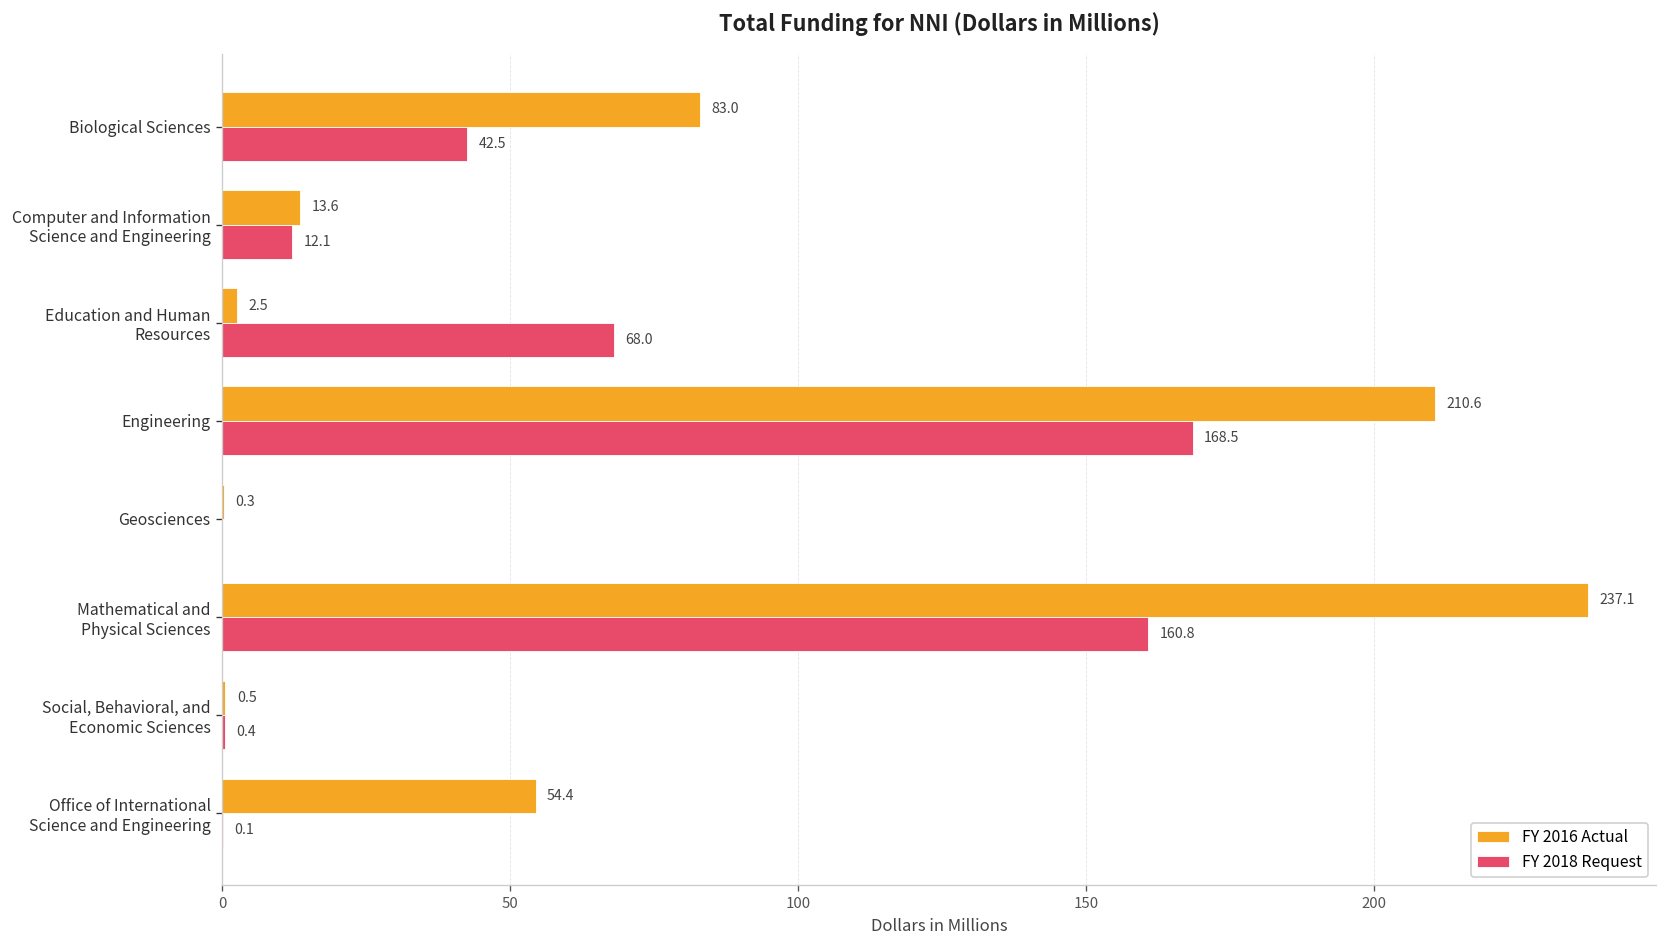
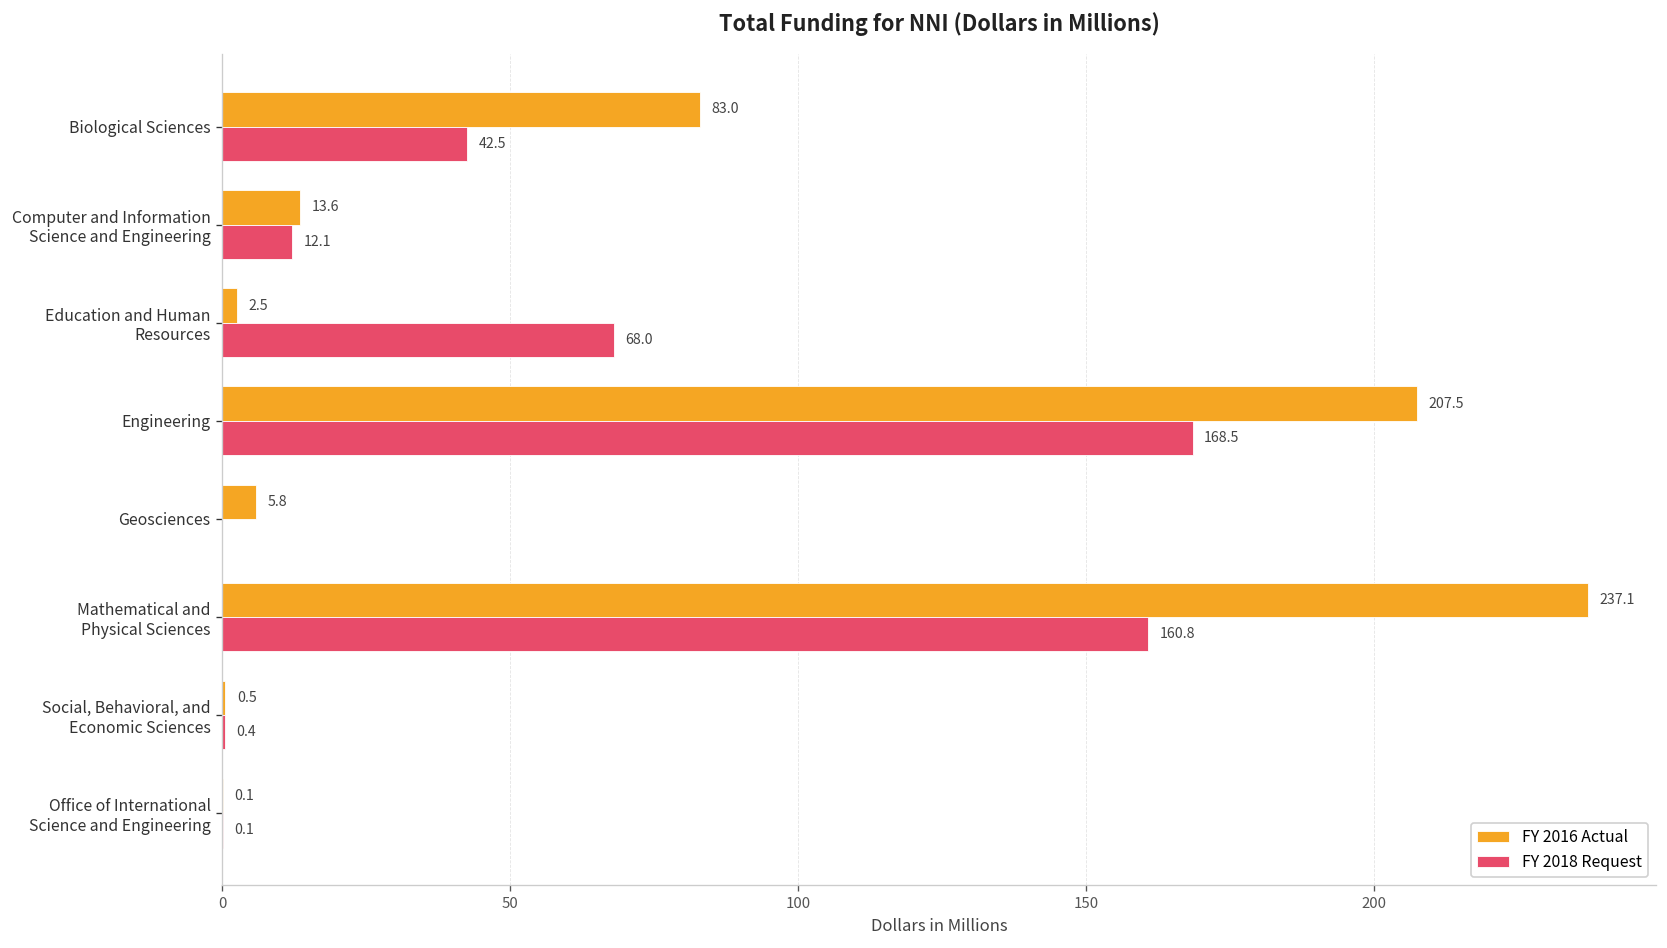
FY 2016 Actual, Engineering: 210.6 -> 207.5
FY 2016 Actual, Geosciences: 0.3 -> 5.8
FY 2016 Actual, Office of International Science and Engineering: 54.4 -> 0.1
